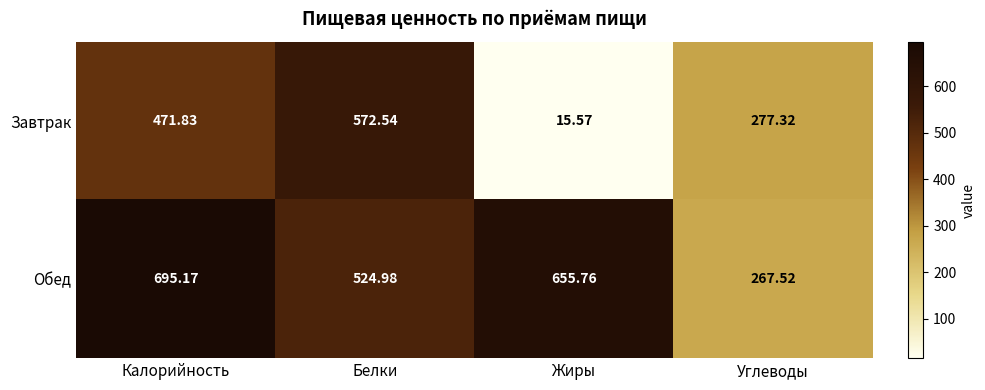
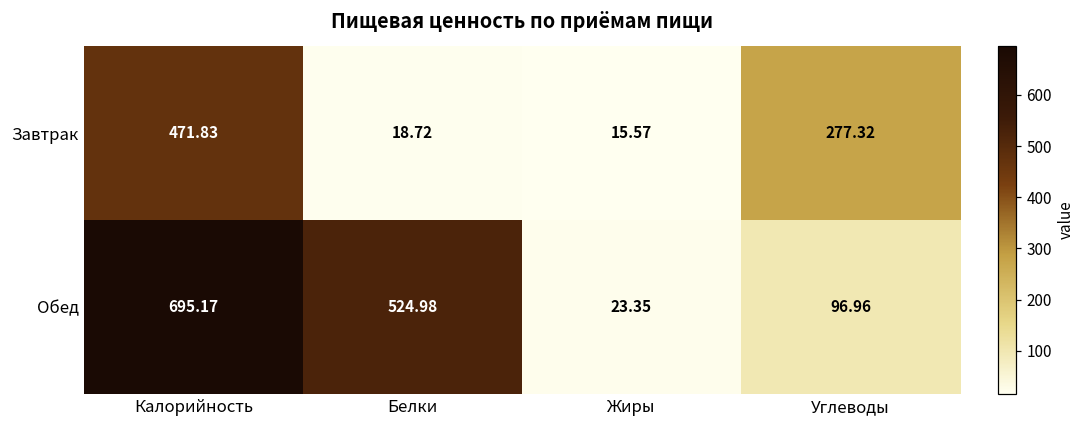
Завтрак, Белки: 572.54 -> 18.72
Обед, Жиры: 655.76 -> 23.35
Обед, Углеводы: 267.52 -> 96.96
